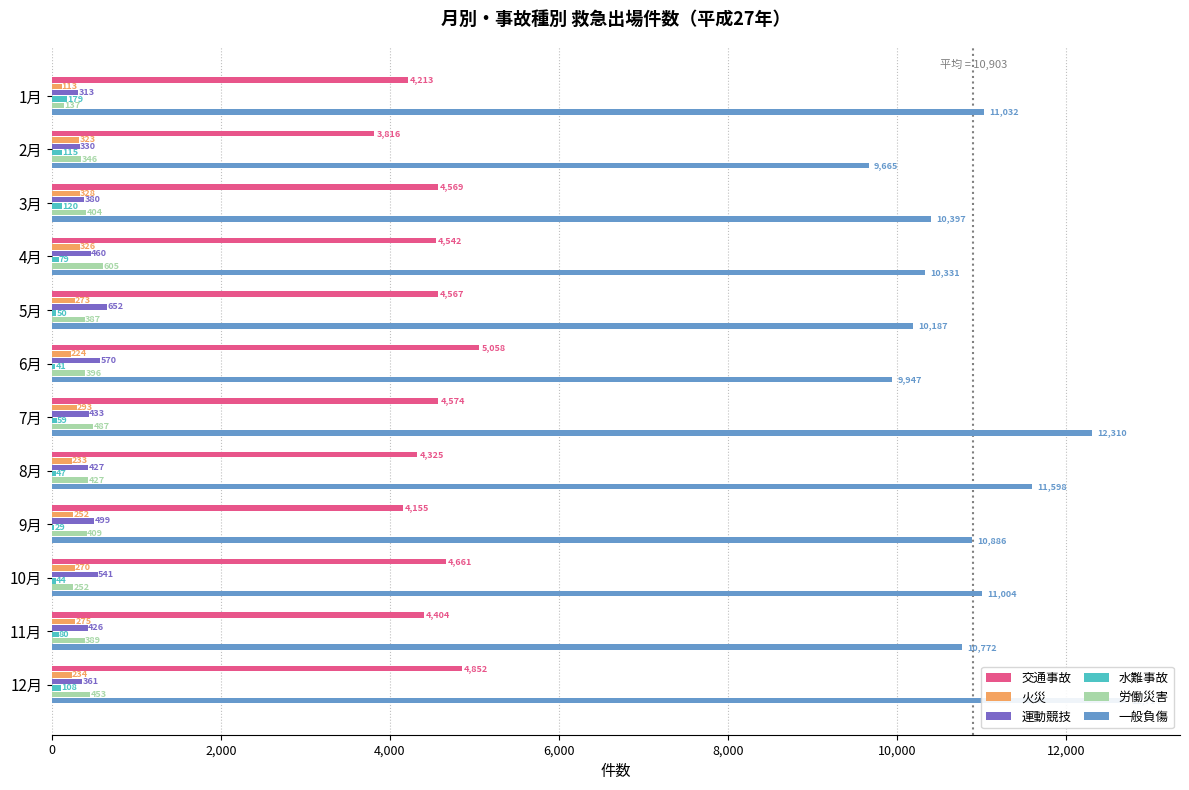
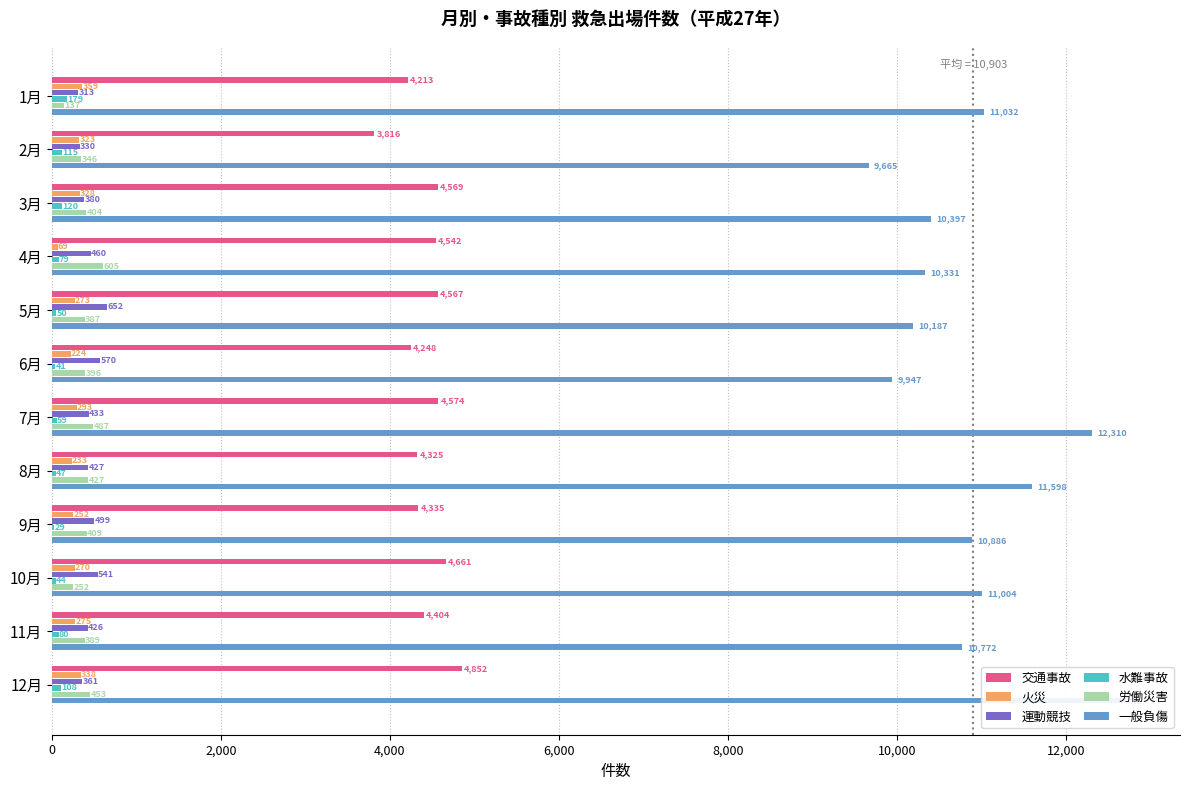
火災, 1月: 113 -> 359
火災, 4月: 326 -> 69
交通事故, 6月: 5,058 -> 4,248
交通事故, 9月: 4,155 -> 4,335
火災, 12月: 234 -> 338
